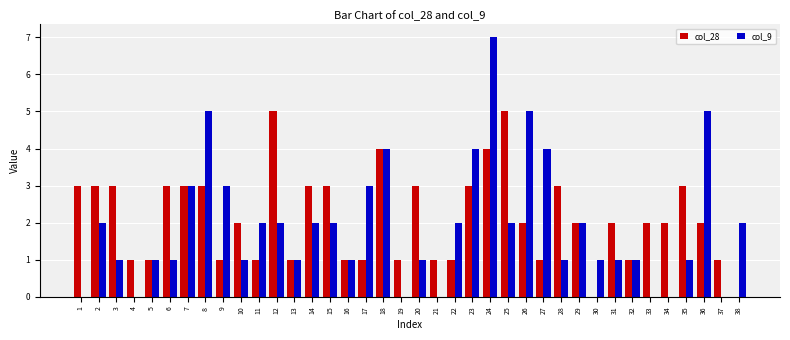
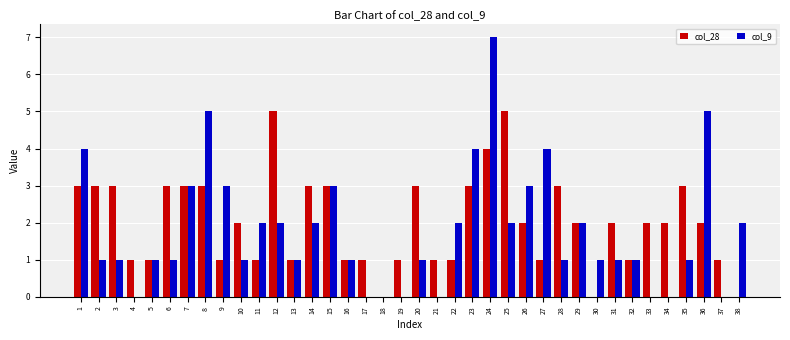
col_9, 1: 0 -> 4
col_9, 2: 2 -> 1
col_9, 15: 2 -> 3
col_9, 17: 3 -> 0
col_28, 18: 4 -> 0
col_9, 18: 4 -> 0
col_9, 26: 5 -> 3
